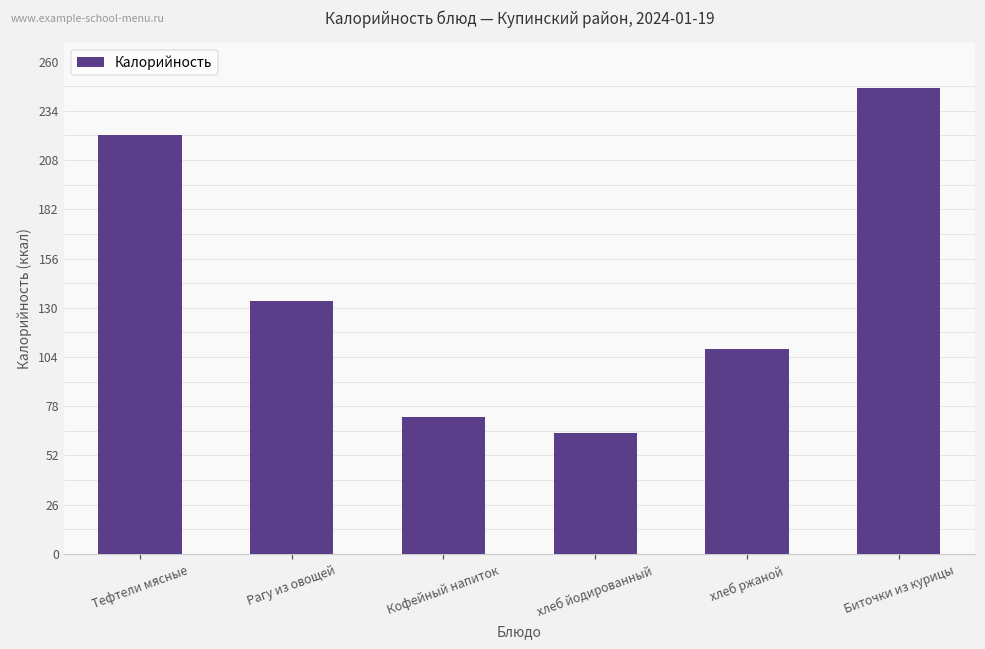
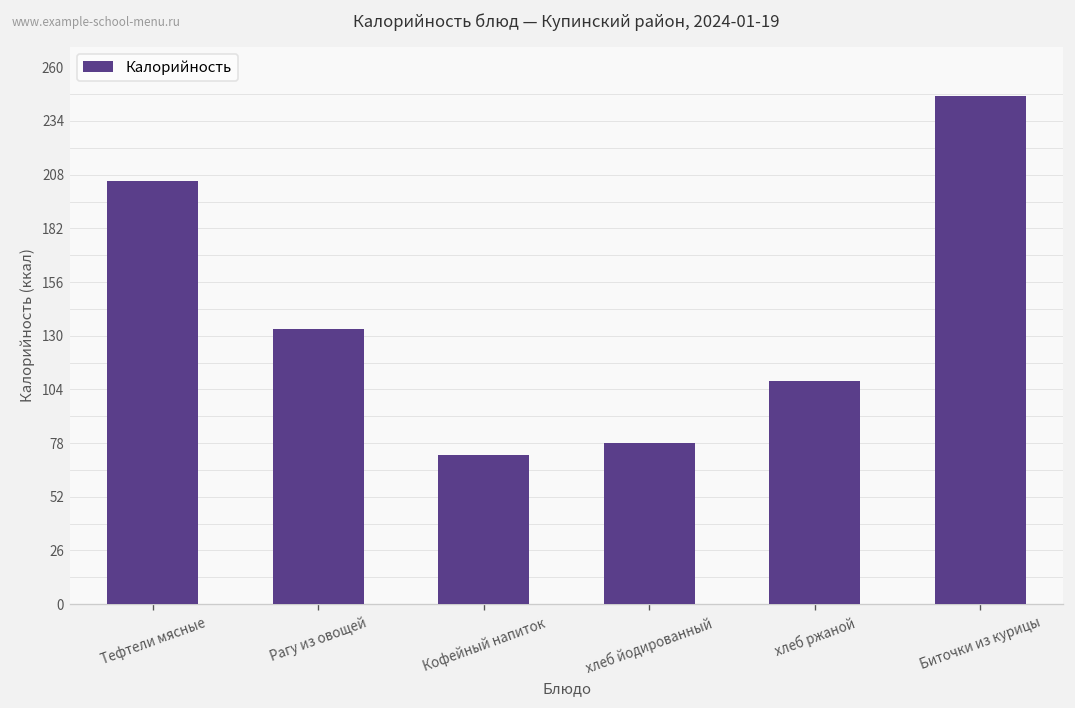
Тефтели мясные: 221 -> 205
хлеб йодированный: 64 -> 78
